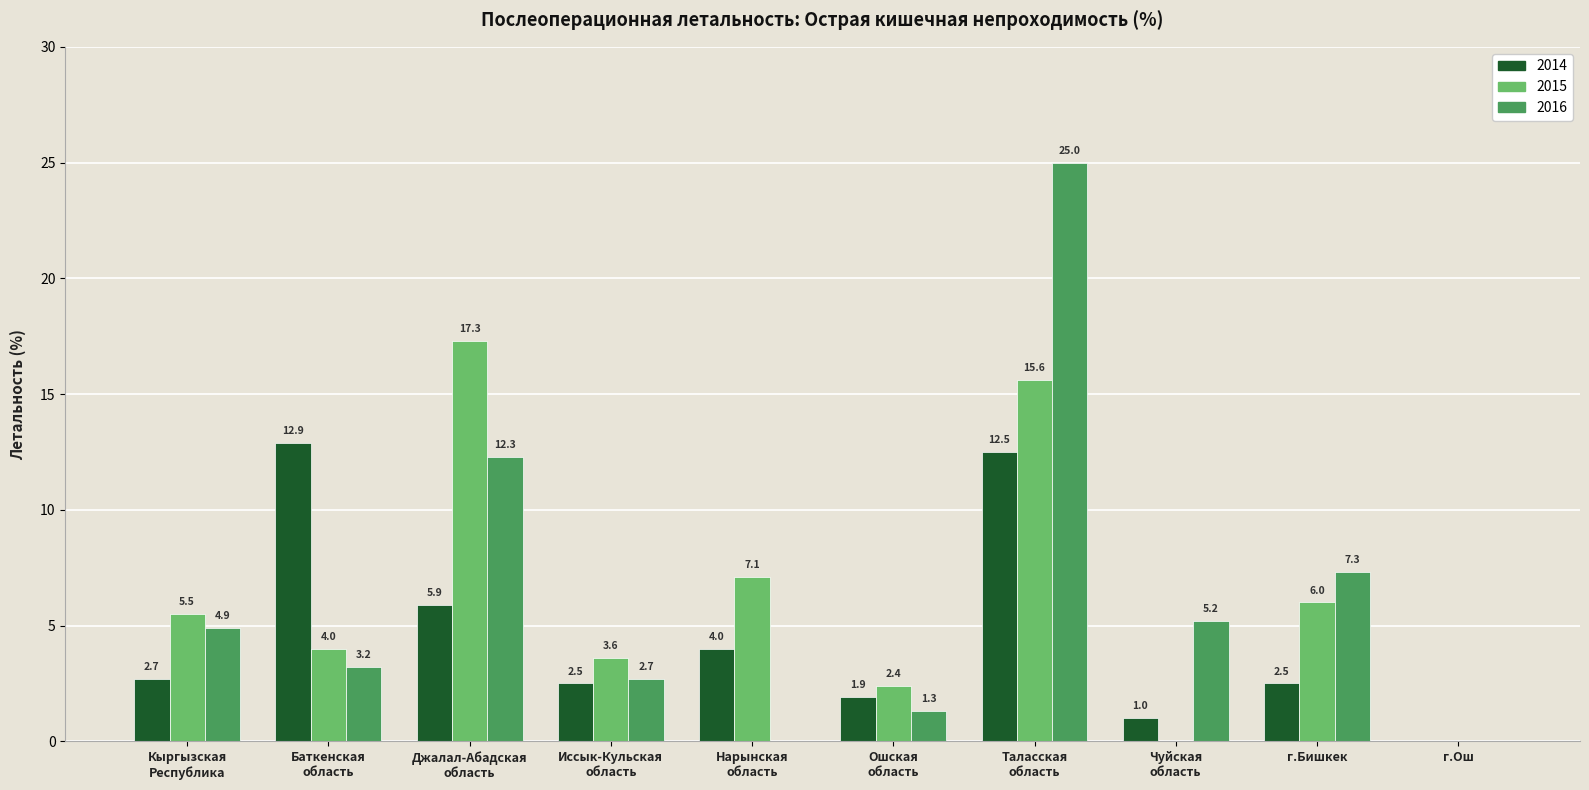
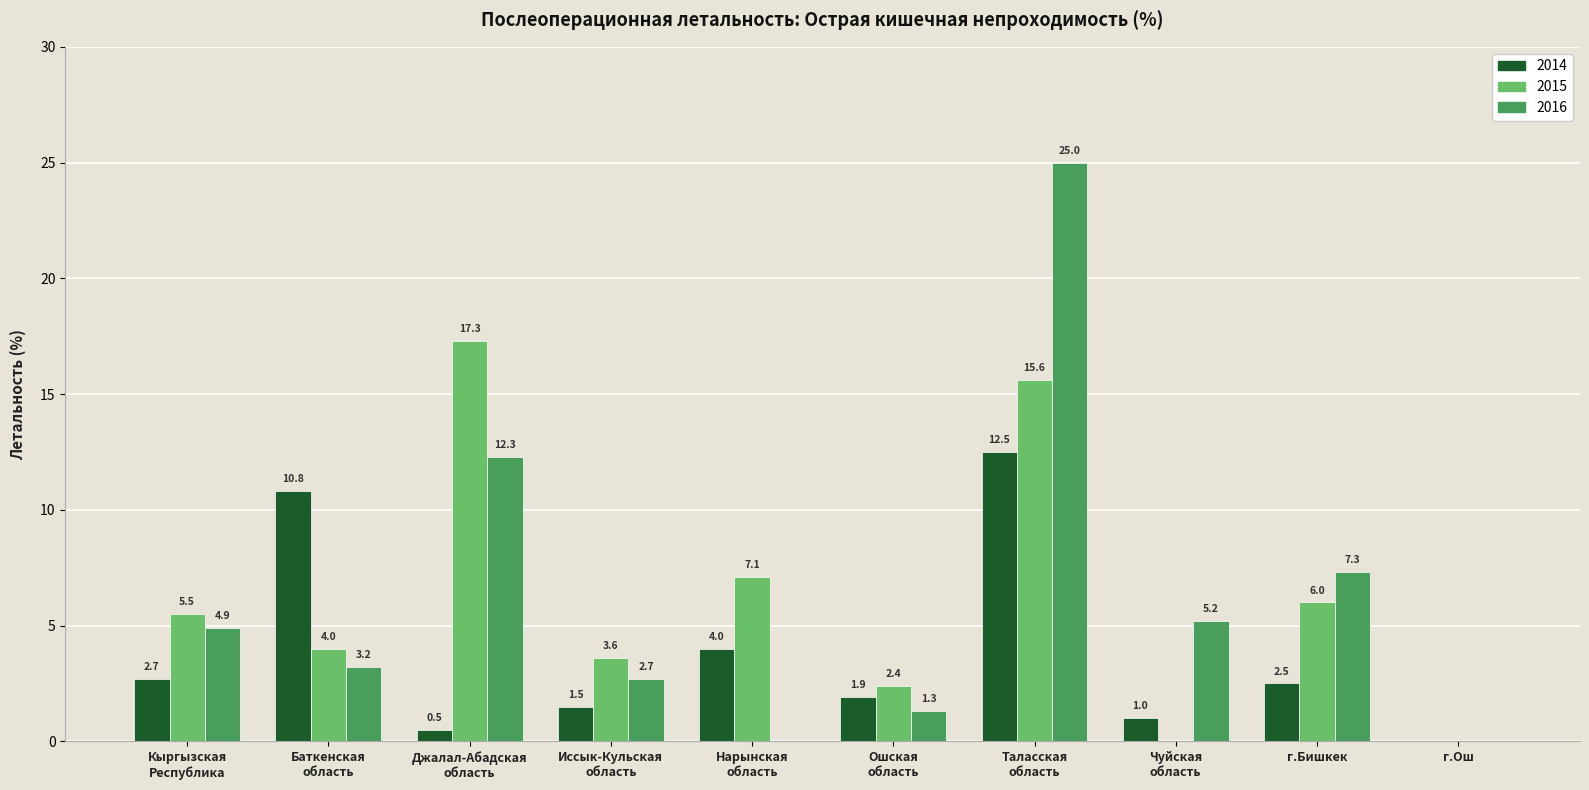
2014, Баткенская область: 12.9 -> 10.8
2014, Джалал-Абадская область: 5.9 -> 0.5
2014, Иссык-Кульская область: 2.5 -> 1.5
